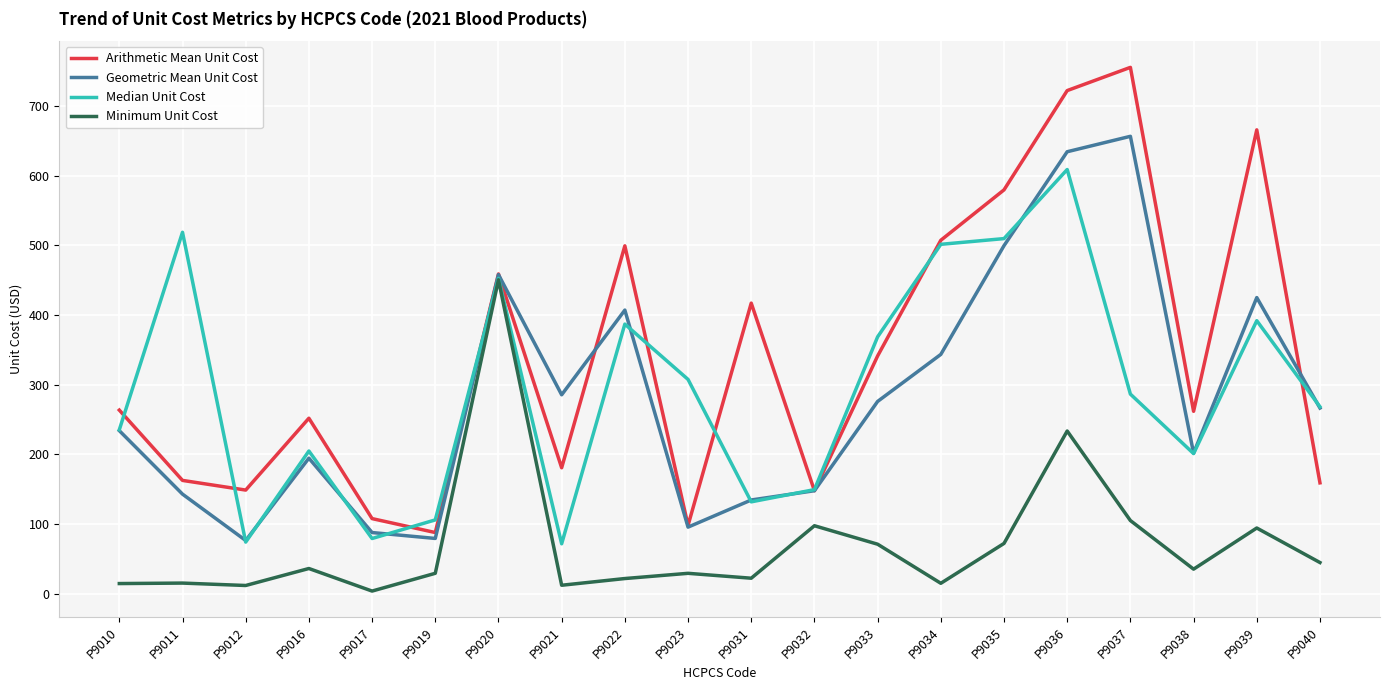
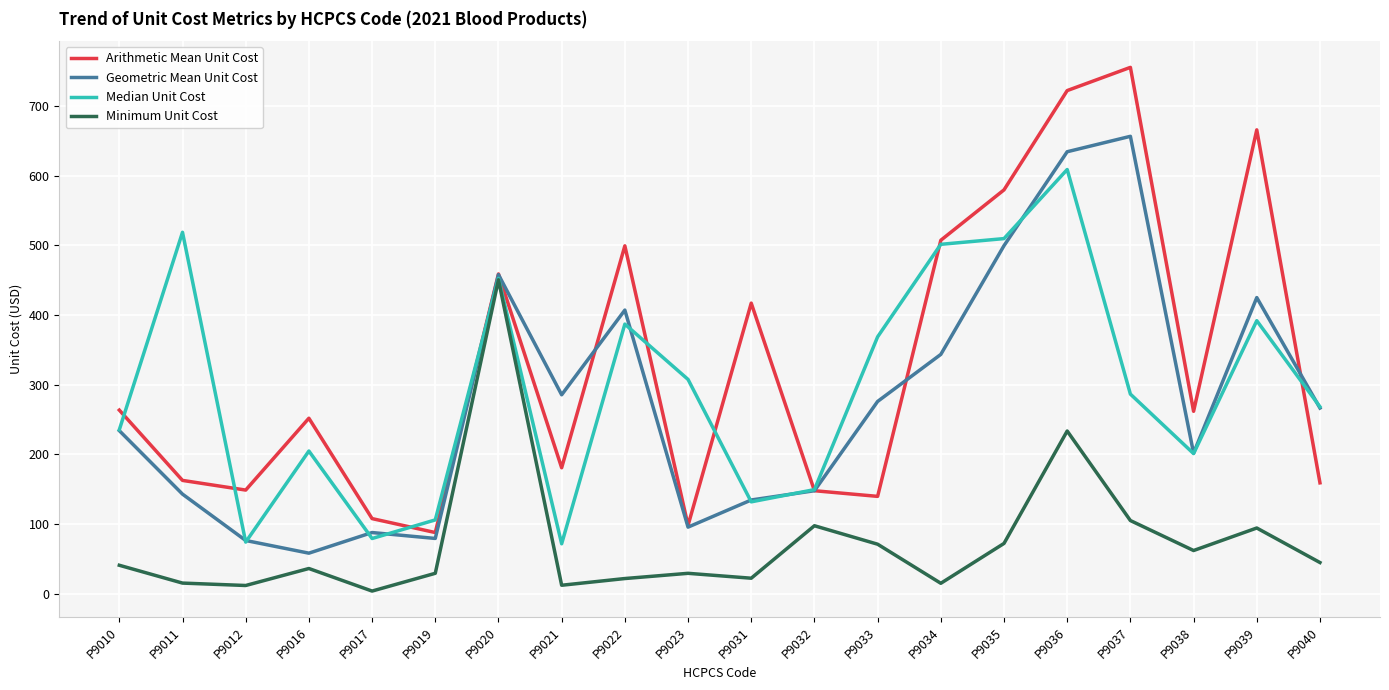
Minimum Unit Cost, P9010: 10 -> 40
Geometric Mean Unit Cost, P9016: 190 -> 60
Arithmetic Mean Unit Cost, P9033: 340 -> 140
Minimum Unit Cost, P9038: 40 -> 60
